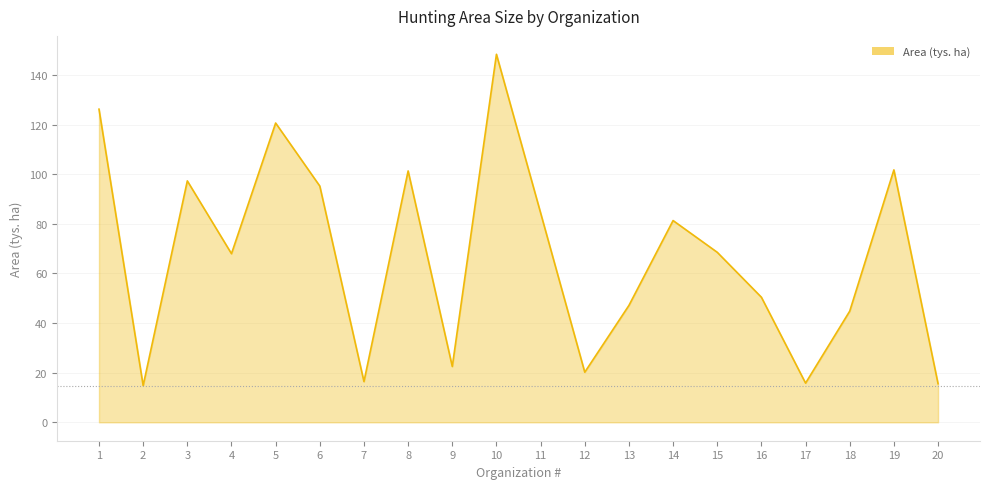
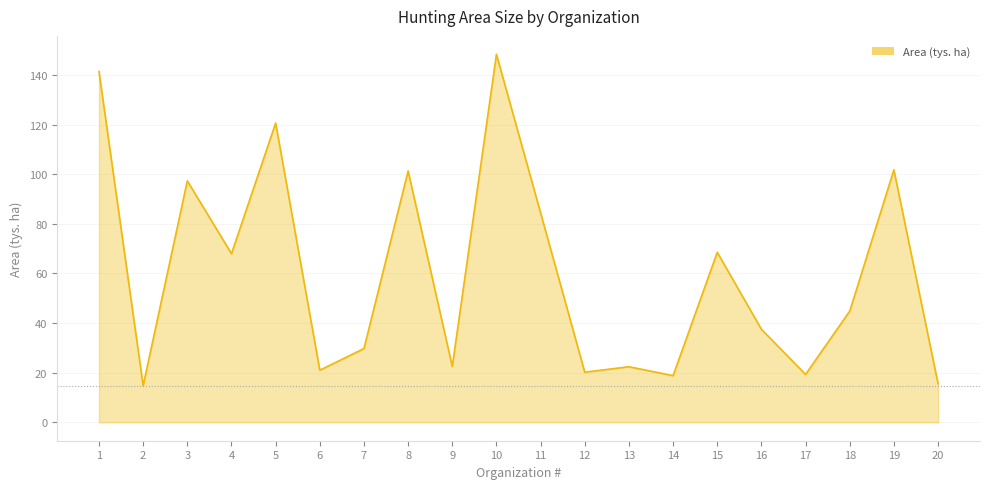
1: 126 -> 141
6: 95 -> 21
7: 16 -> 30
13: 47 -> 22
14: 81 -> 19
16: 50 -> 38
17: 16 -> 19
